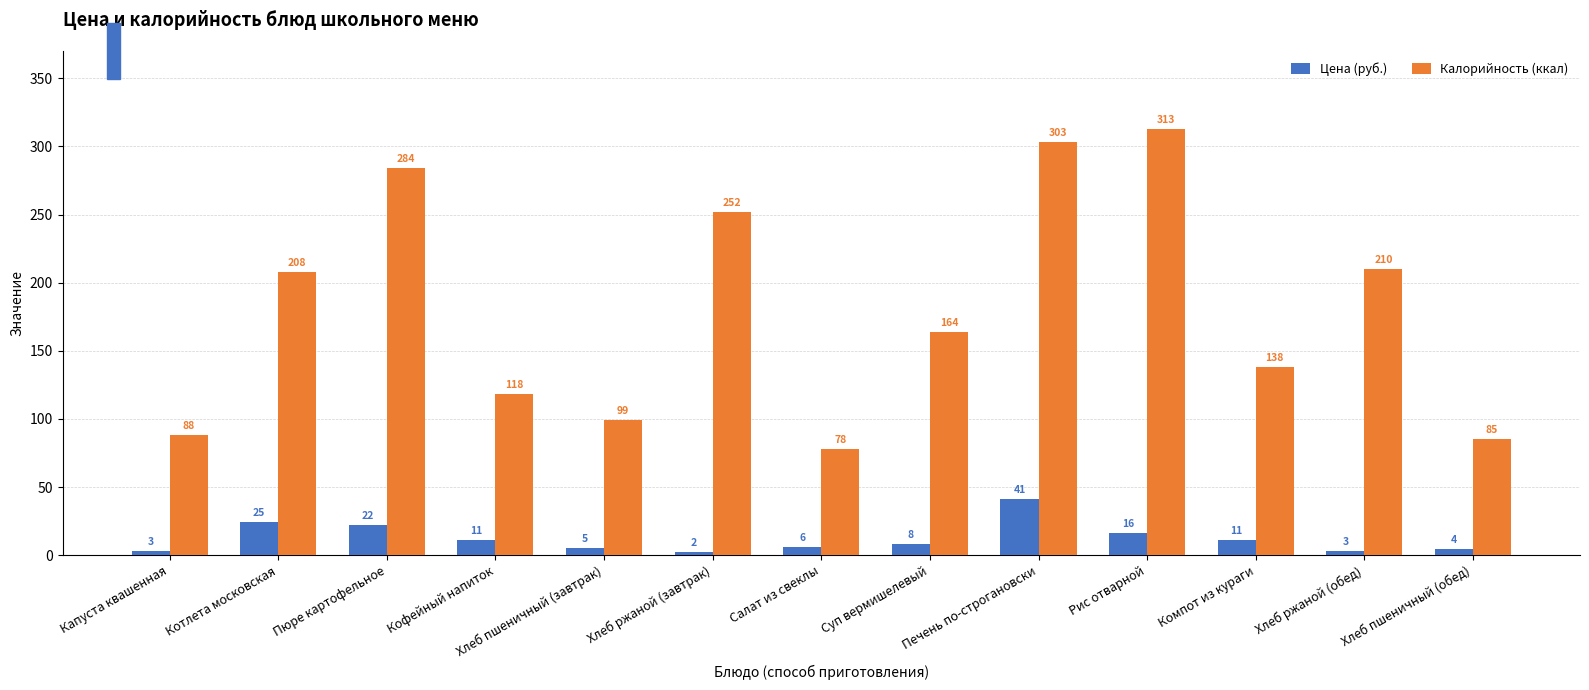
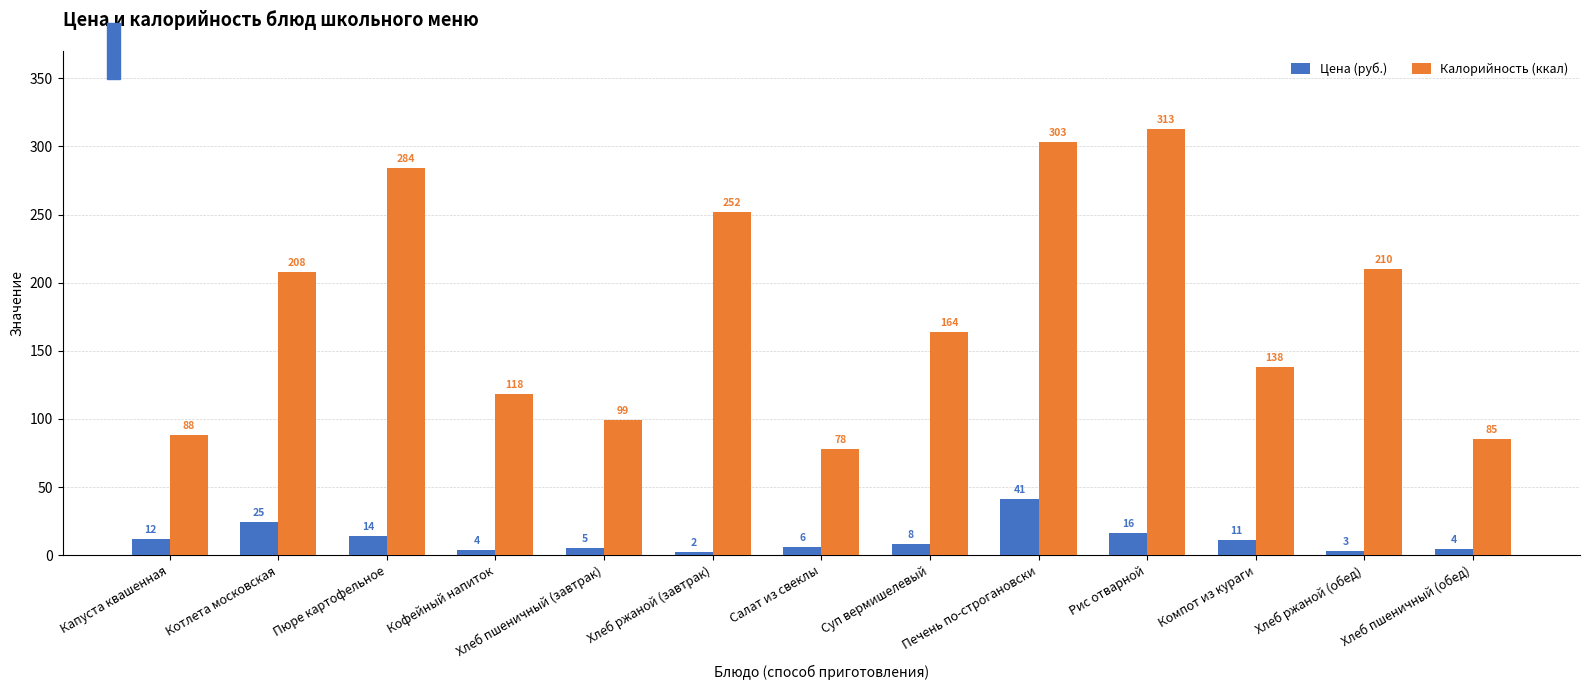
Цена (руб.), Капуста квашенная: 3 -> 12
Цена (руб.), Пюре картофельное: 22 -> 14
Цена (руб.), Кофейный напиток: 11 -> 4
